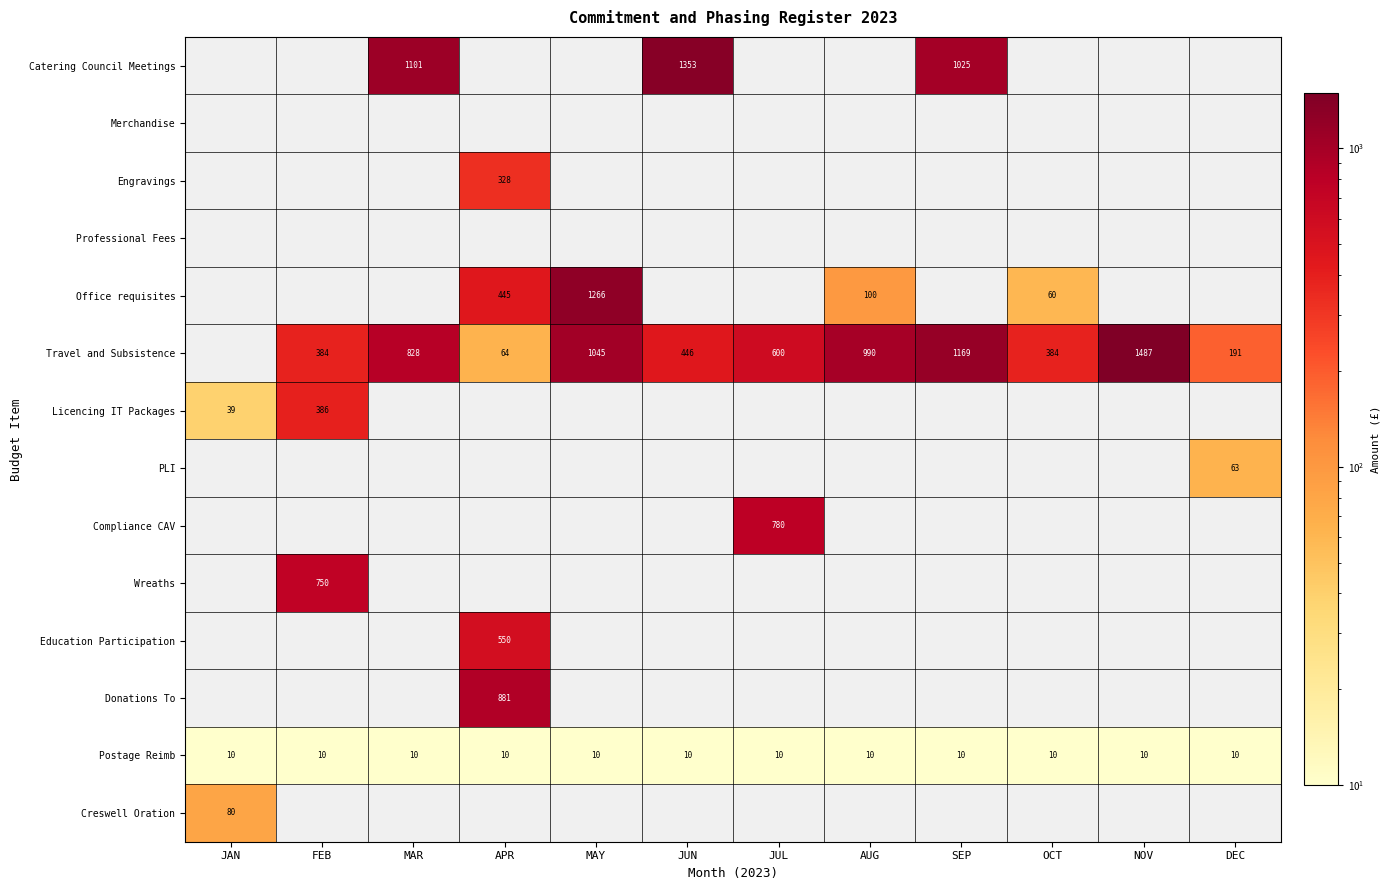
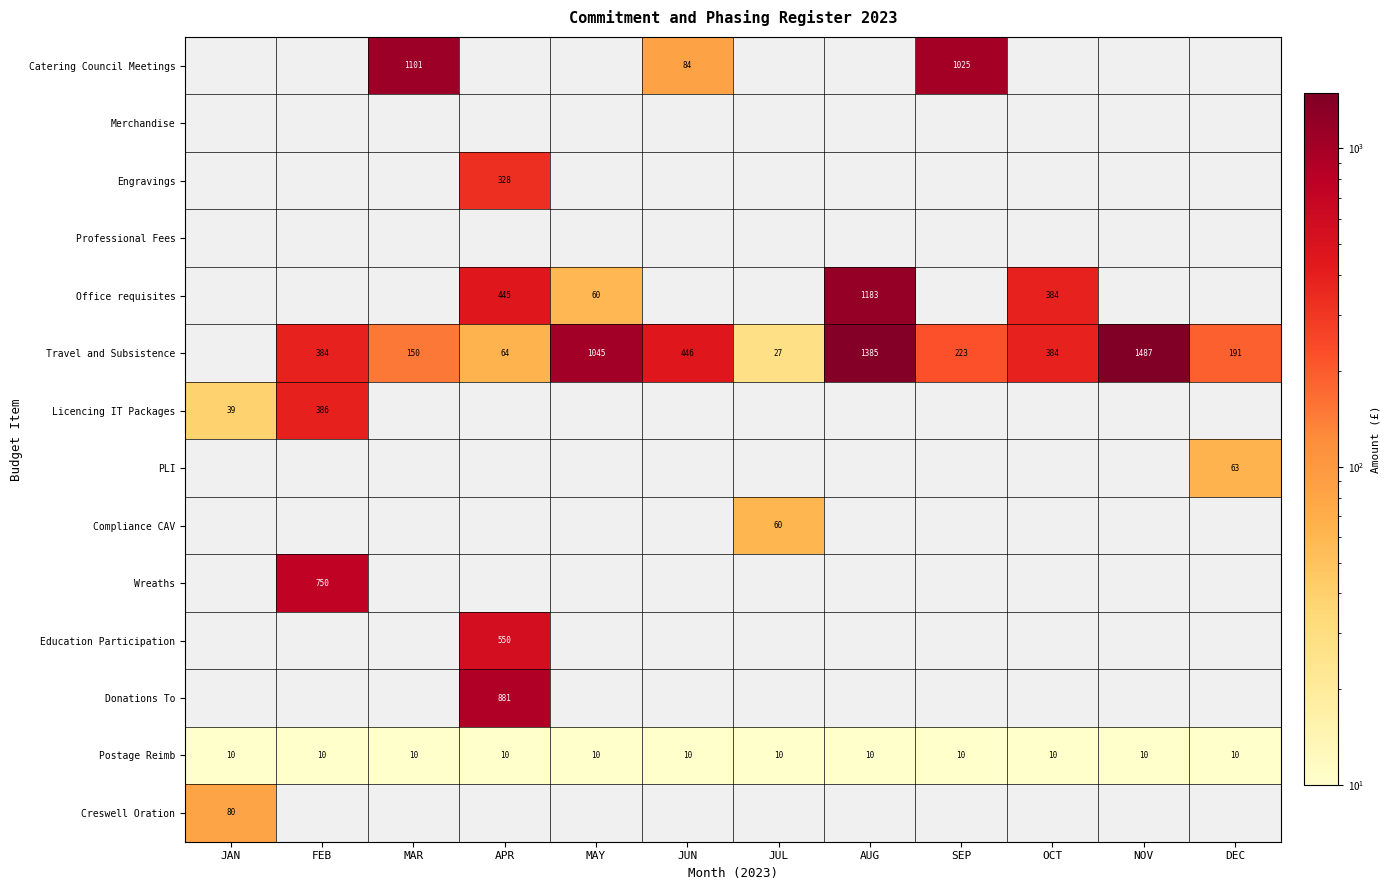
Catering Council Meetings, JUN: 1353 -> 84
Office requisites, MAY: 1266 -> 60
Office requisites, AUG: 100 -> 1183
Office requisites, OCT: 60 -> 384
Travel and Subsistence, MAR: 828 -> 150
Travel and Subsistence, JUL: 600 -> 27
Travel and Subsistence, AUG: 990 -> 1385
Travel and Subsistence, SEP: 1169 -> 223
Compliance CAV, JUL: 780 -> 60
